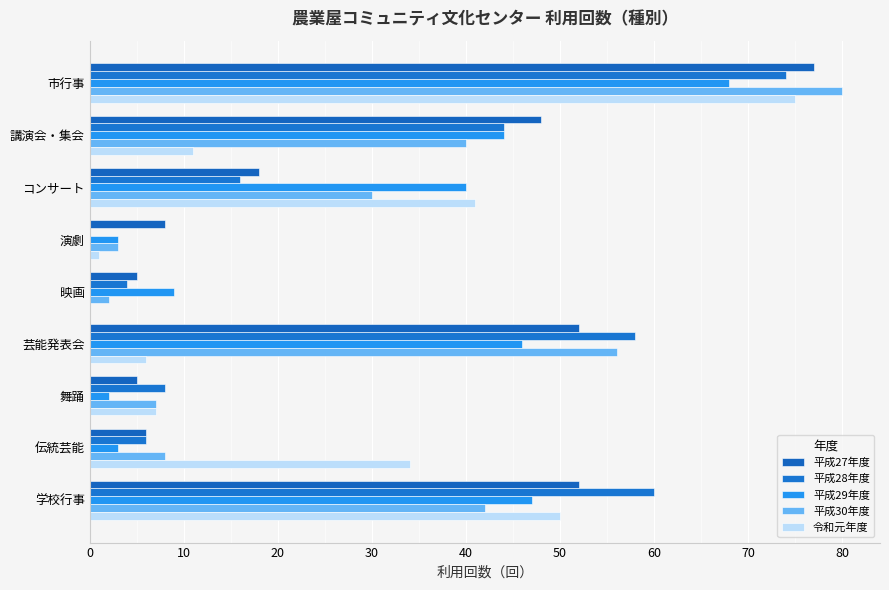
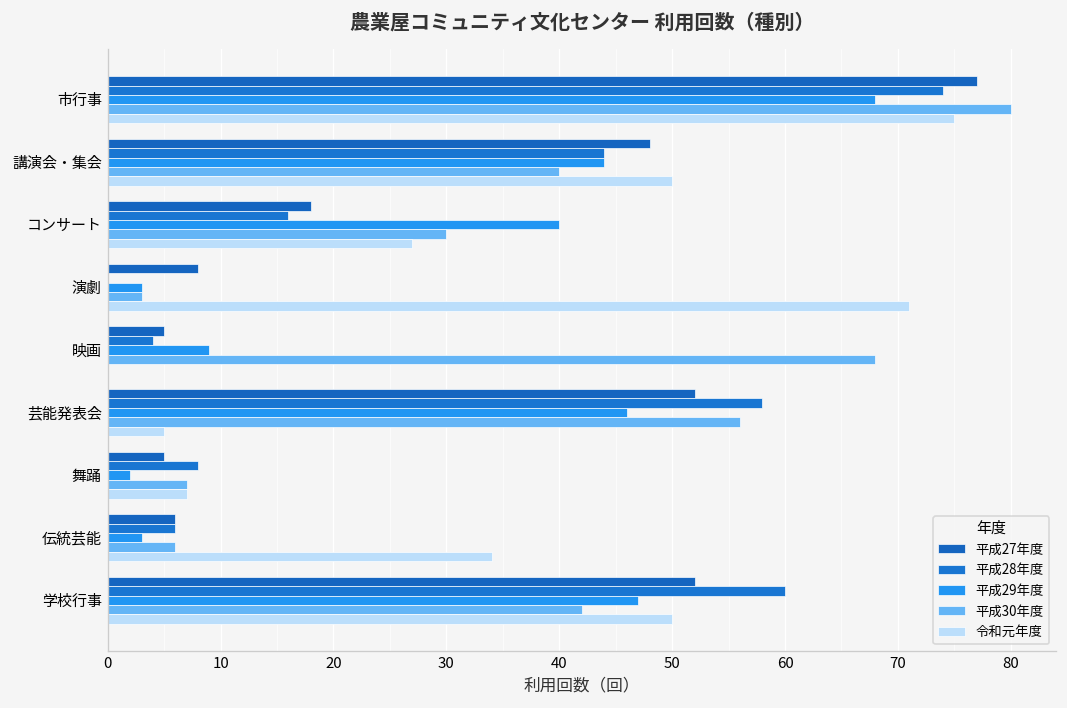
令和元年度, 講演会・集会: 11 -> 50
令和元年度, コンサート: 41 -> 27
令和元年度, 演劇: 1 -> 71
平成30年度, 映画: 2 -> 68
令和元年度, 芸能発表会: 6 -> 5
平成30年度, 伝統芸能: 8 -> 6
